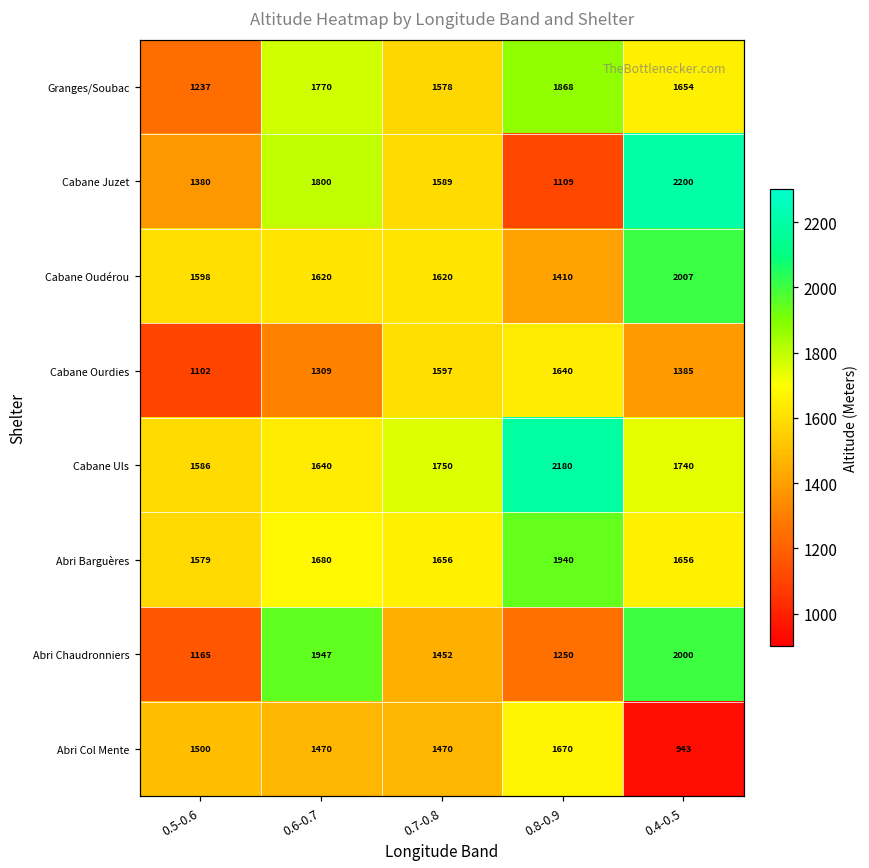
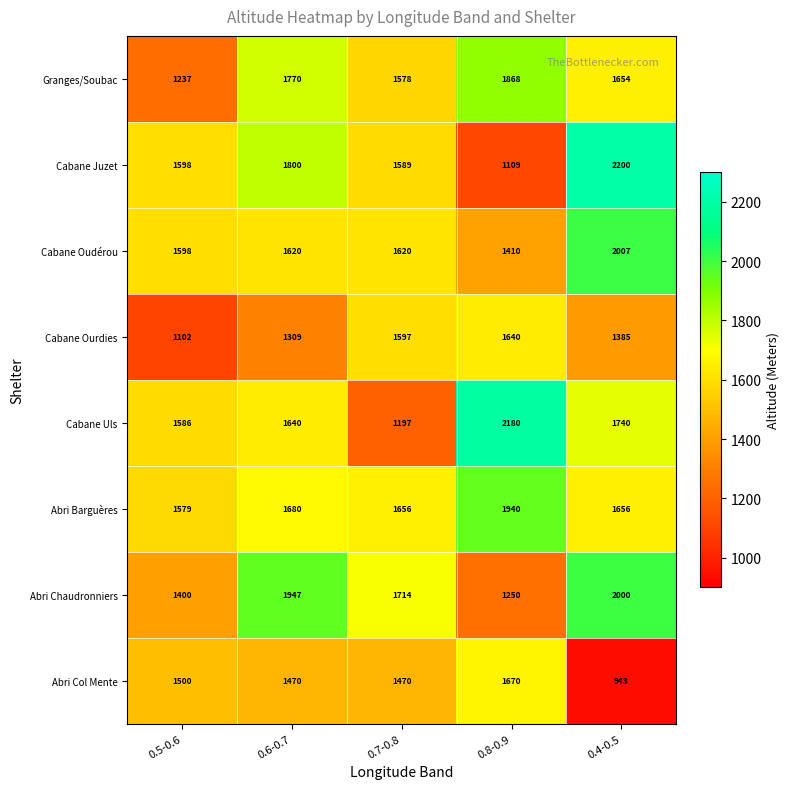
Cabane Juzet, 0.5-0.6: 1380 -> 1598
Cabane Uls, 0.7-0.8: 1750 -> 1197
Abri Chaudronniers, 0.5-0.6: 1165 -> 1400
Abri Chaudronniers, 0.7-0.8: 1452 -> 1714
